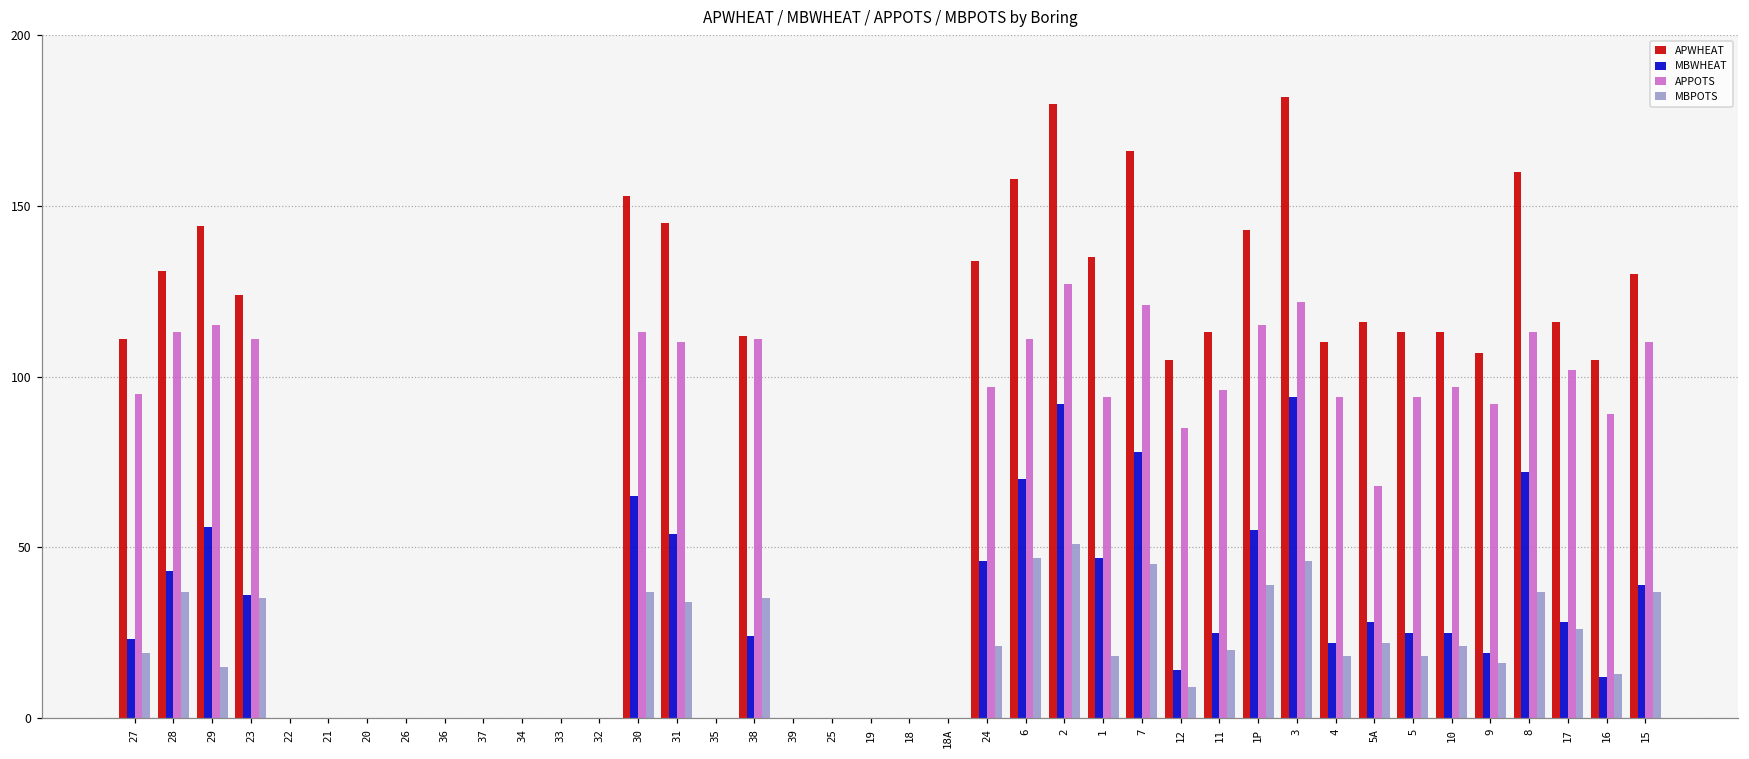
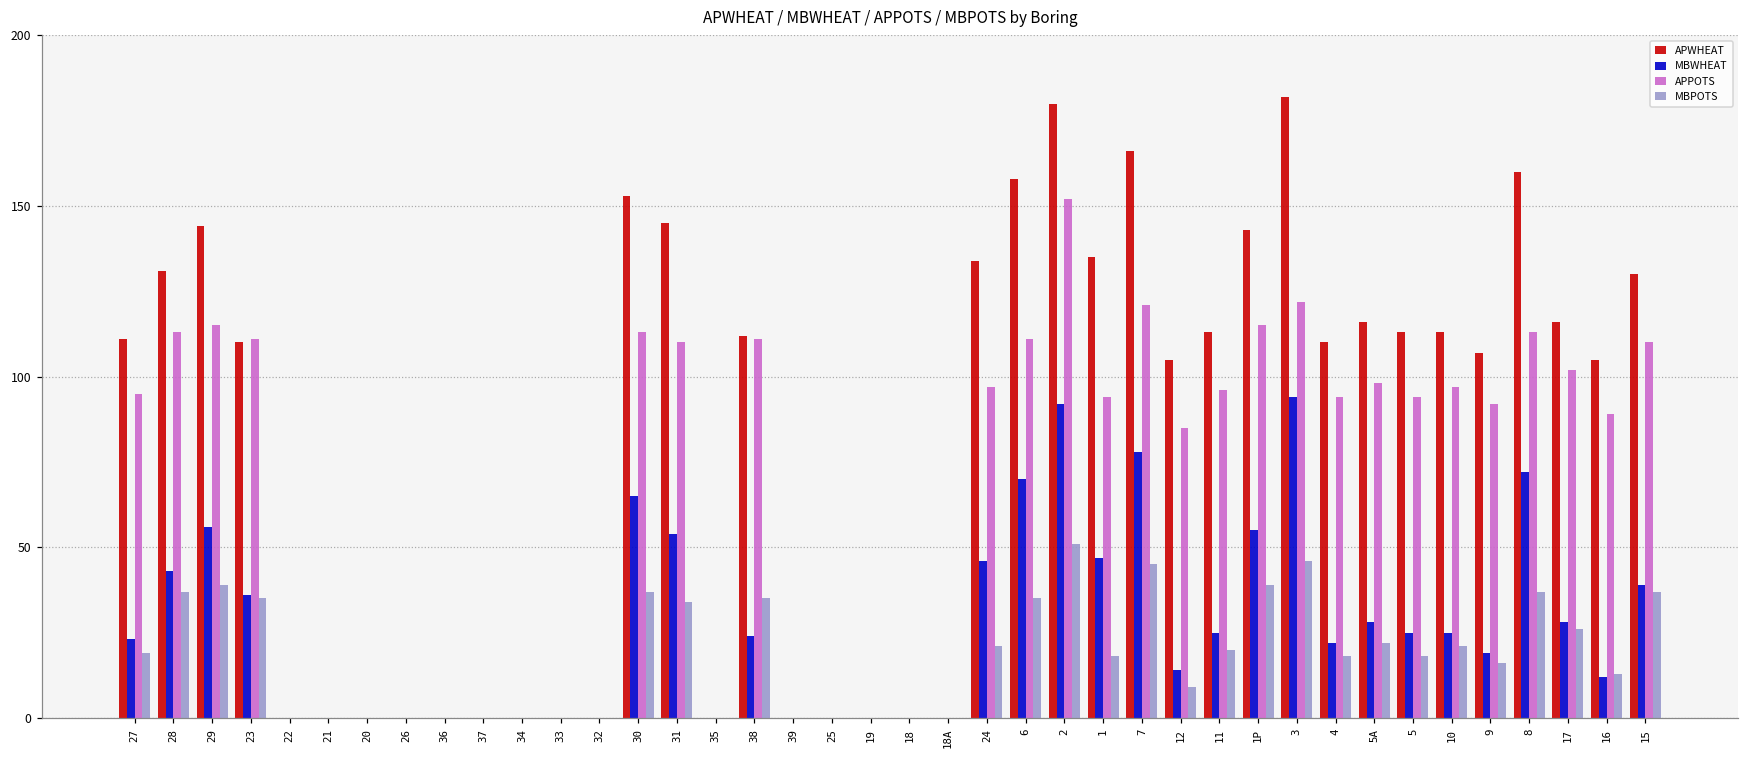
MBPOTS, 29: 15 -> 39
APWHEAT, 23: 124 -> 110
MBPOTS, 6: 47 -> 35
APPOTS, 2: 127 -> 152
APPOTS, 5A: 68 -> 98
